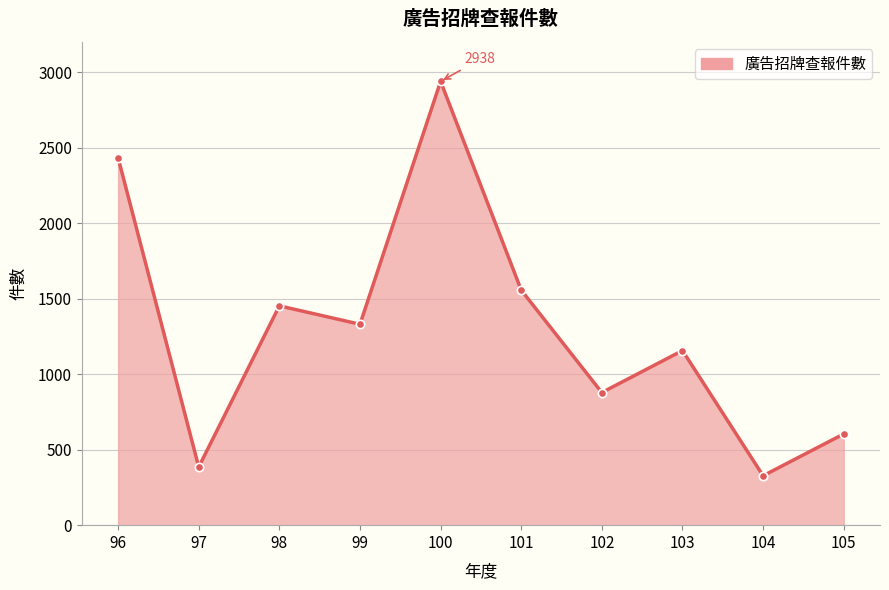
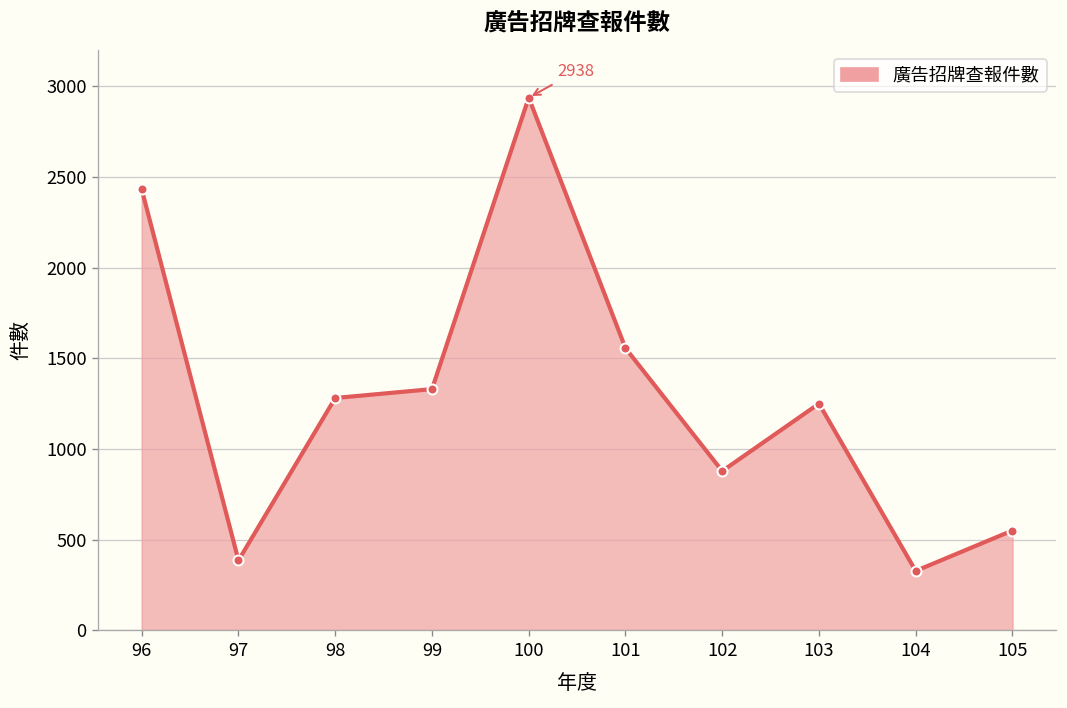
98: 1450 -> 1280
103: 1160 -> 1250
105: 600 -> 550
